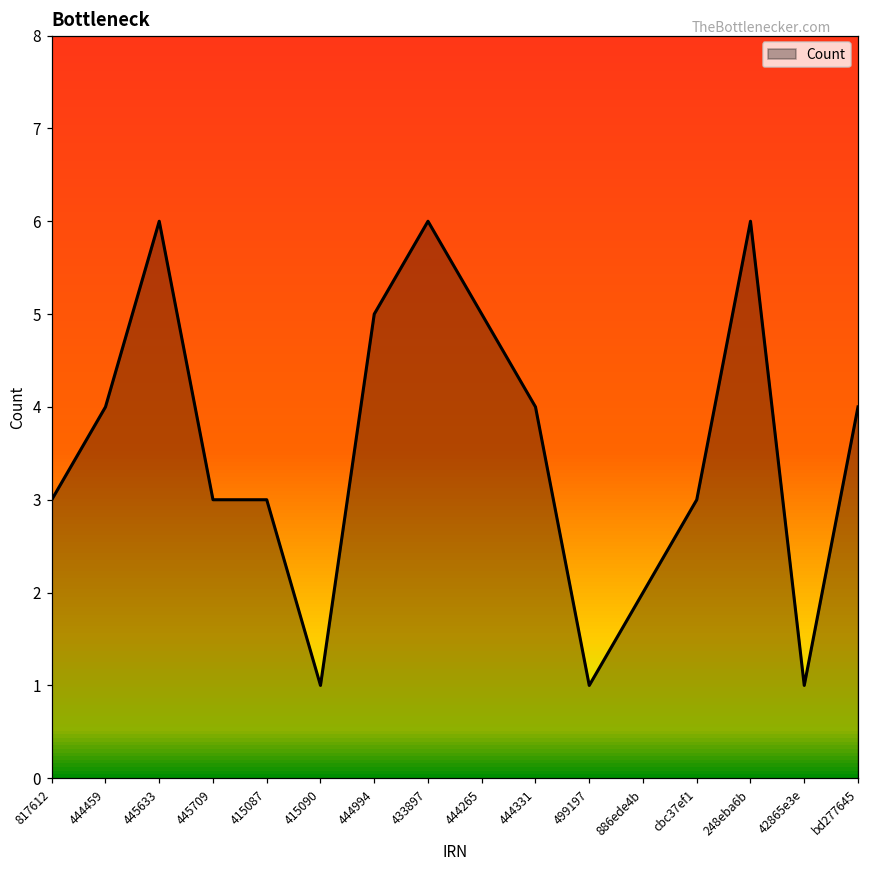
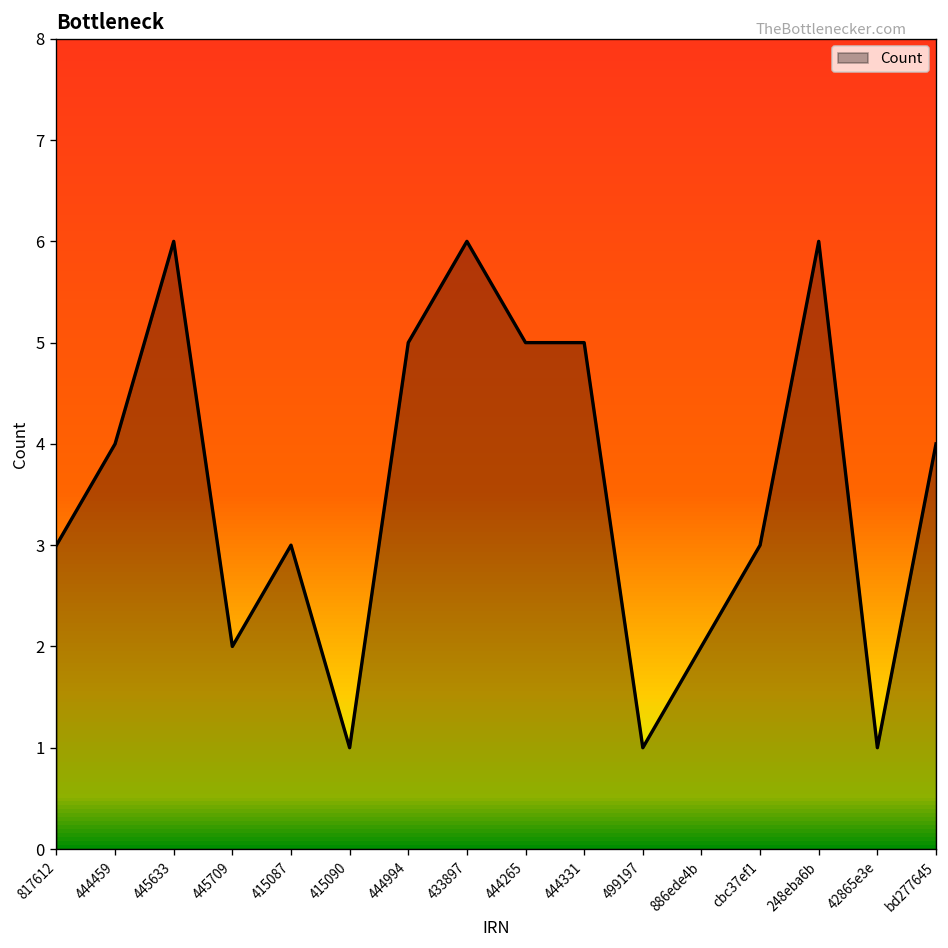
445709: 3 -> 2
444331: 4 -> 5
